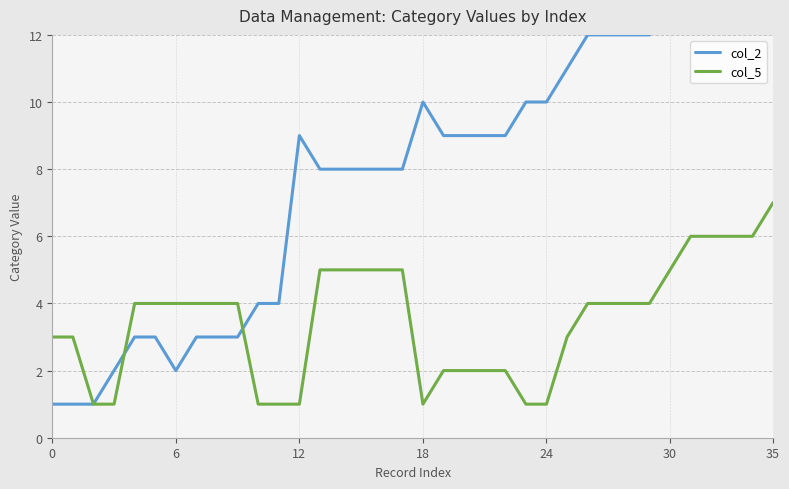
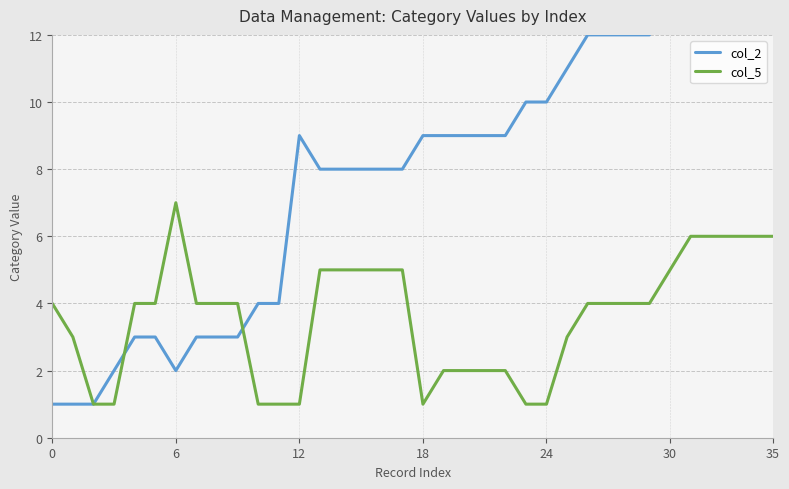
col_5, 0: 3 -> 4
col_5, 6: 4 -> 7
col_2, 18: 10 -> 9
col_5, 35: 7 -> 6
